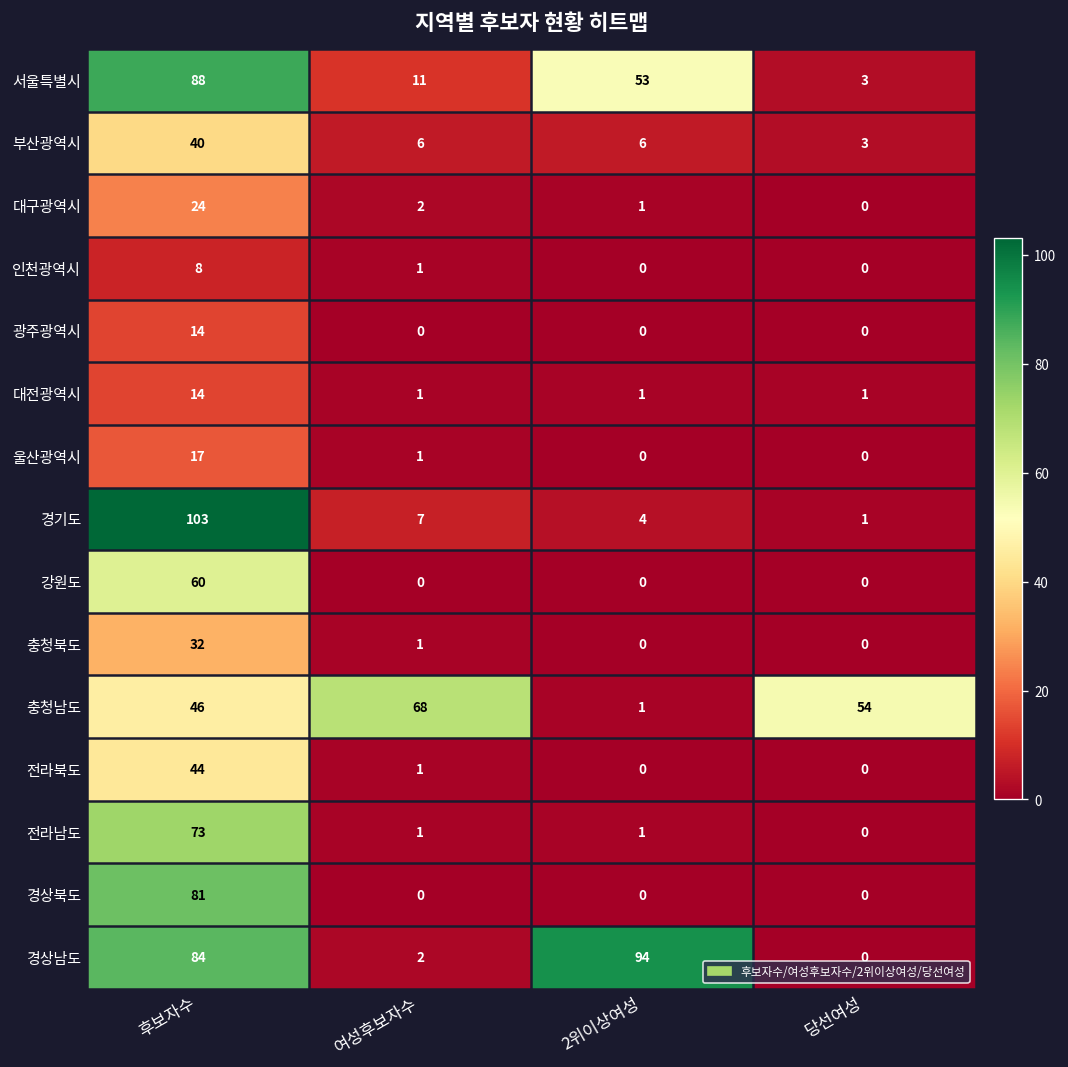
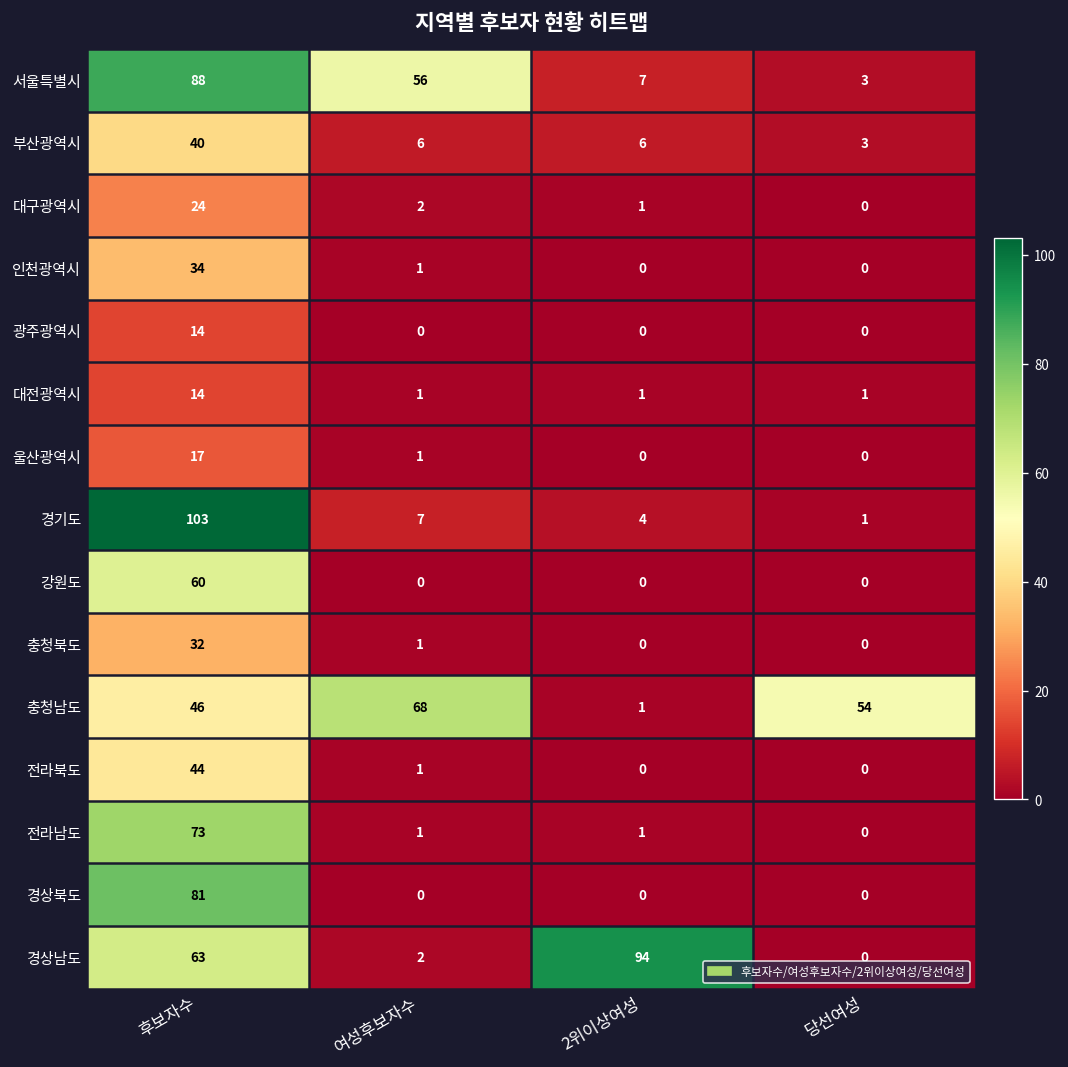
서울특별시, 여성후보자수: 11 -> 56
서울특별시, 2위이상여성: 53 -> 7
인천광역시, 후보자수: 8 -> 34
경상남도, 후보자수: 84 -> 63
